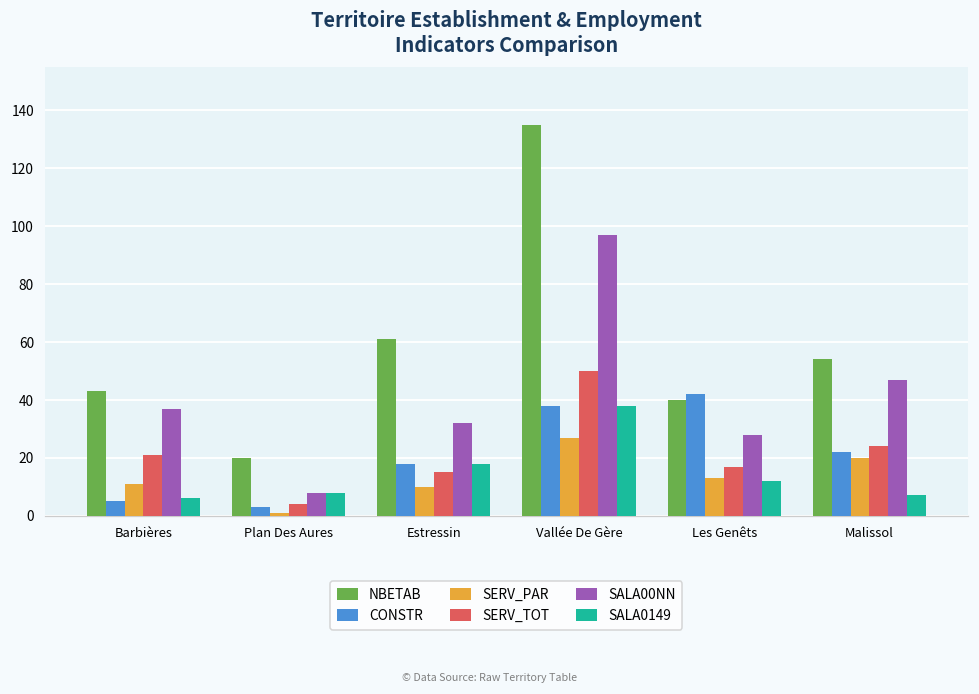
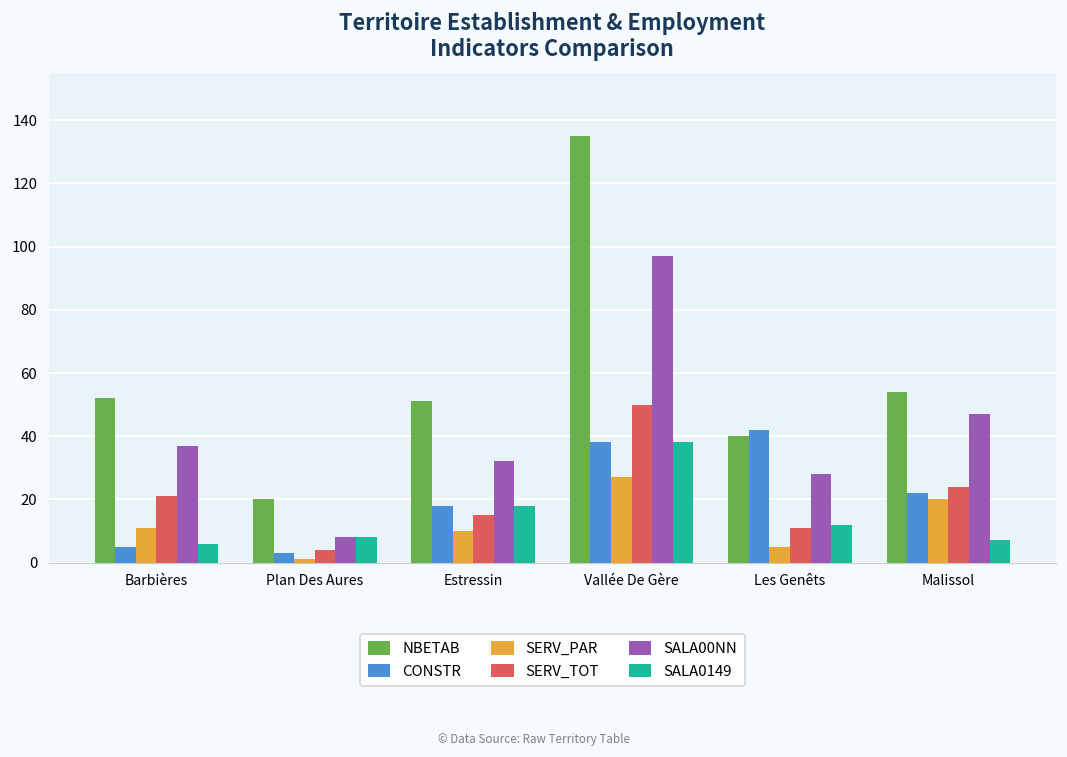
NBETAB, Barbières: 43 -> 52
NBETAB, Estressin: 61 -> 51
SERV_PAR, Les Genêts: 13 -> 5
SERV_TOT, Les Genêts: 17 -> 11
